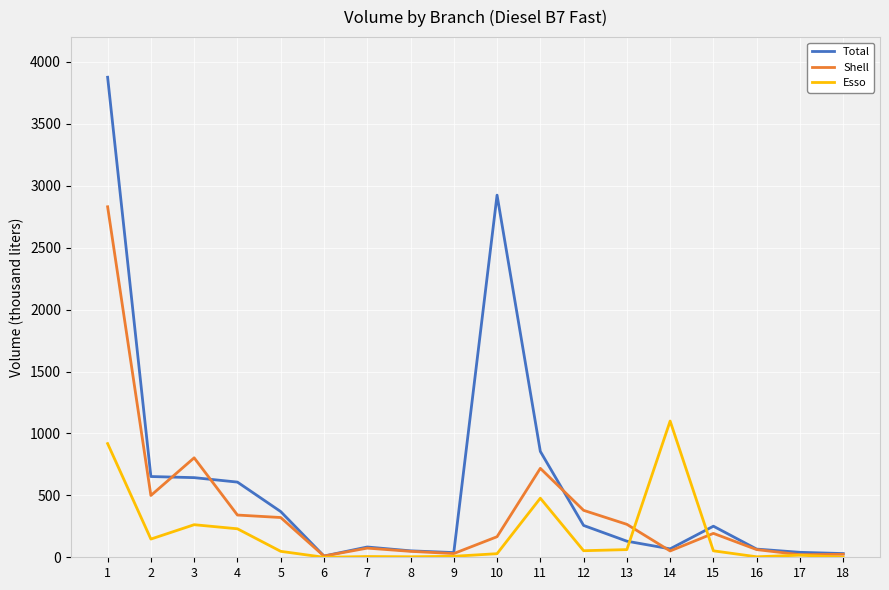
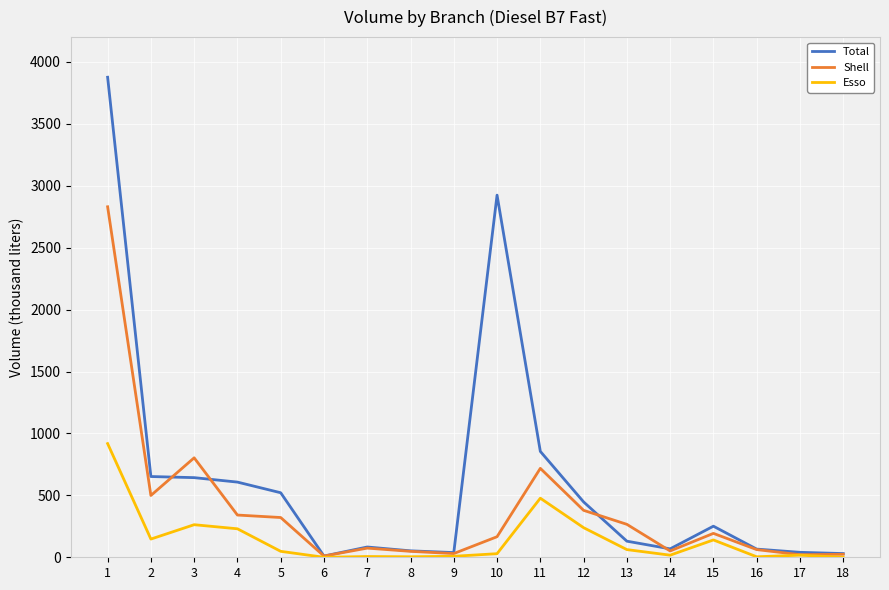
Total, 5: 370 -> 520
Total, 12: 260 -> 450
Esso, 12: 50 -> 240
Esso, 14: 1100 -> 20
Esso, 15: 50 -> 140
